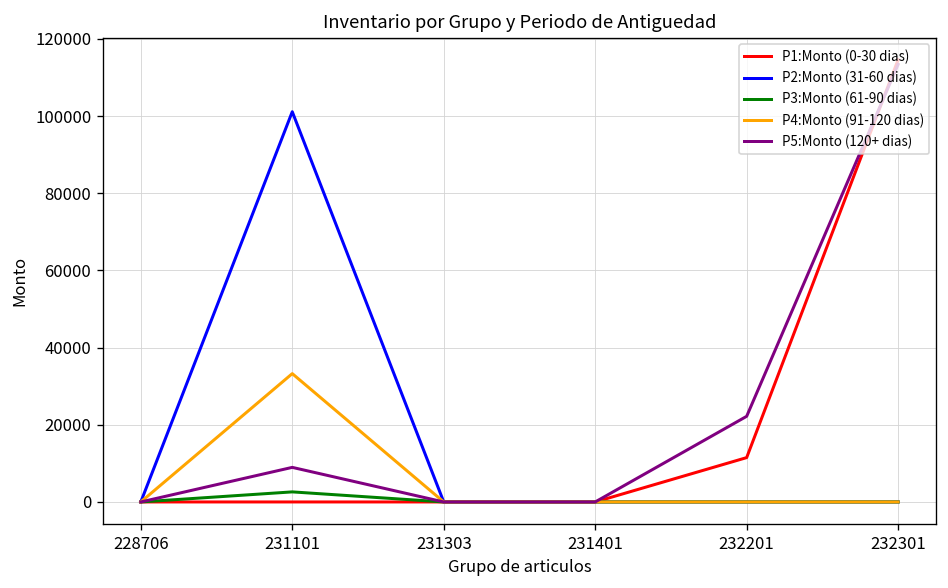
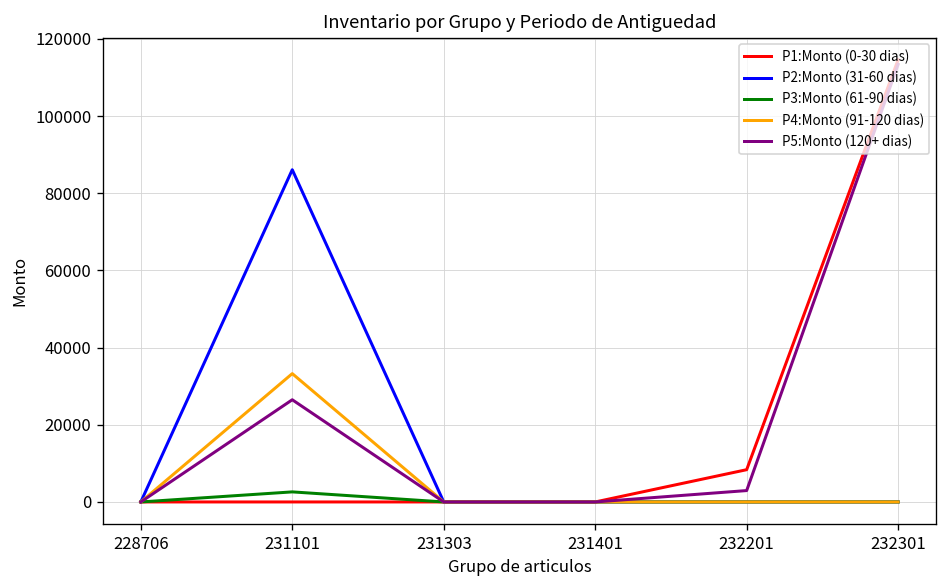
P2:Monto (31-60 dias), 231101: 101000 -> 86000
P5:Monto (120+ dias), 231101: 9000 -> 26000
P1:Monto (0-30 dias), 232201: 11000 -> 8000
P5:Monto (120+ dias), 232201: 22000 -> 3000
